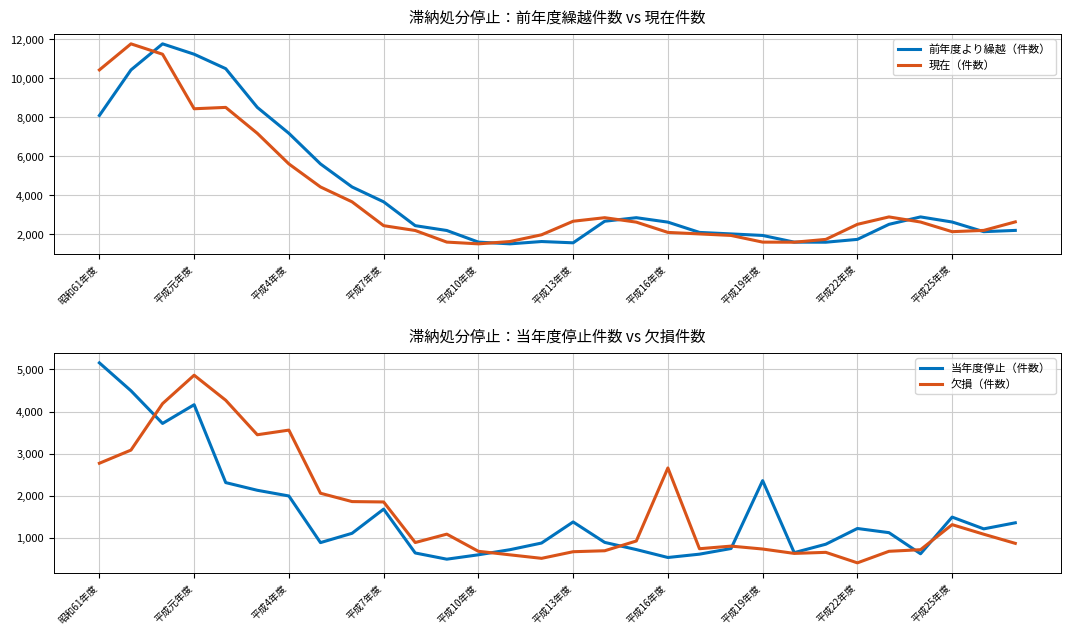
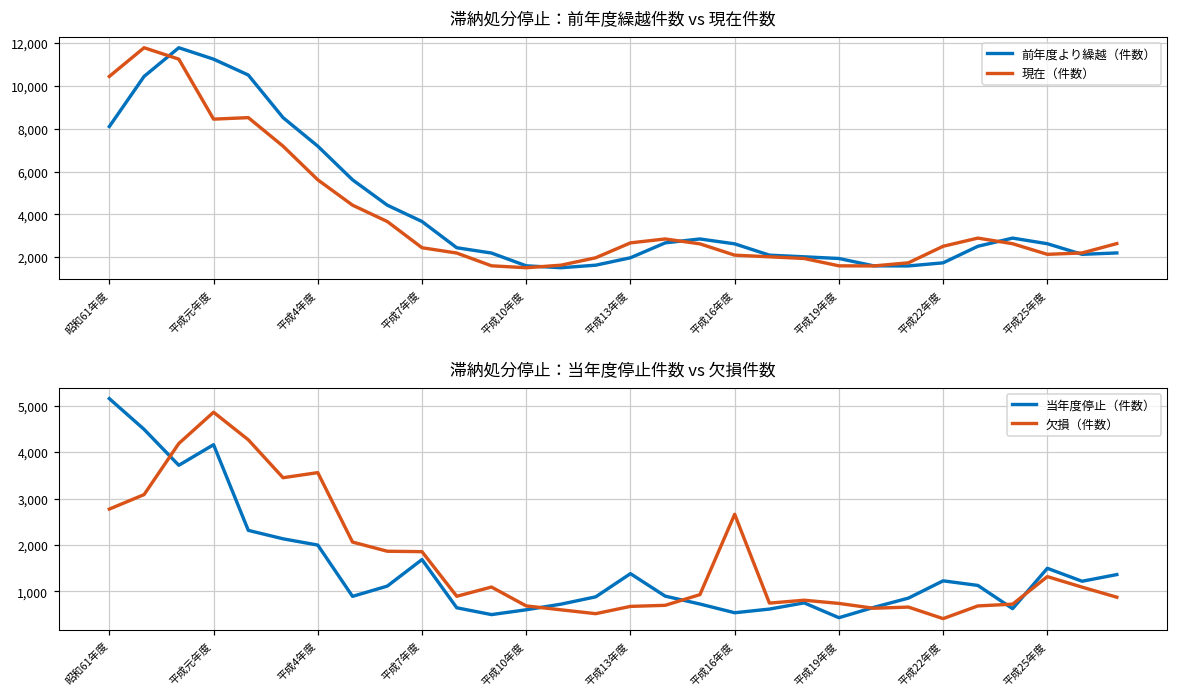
滞納処分停止：前年度繰越件数 vs 現在件数, 前年度より繰越（件数）, 平成13年度: 1,600 -> 2,000
滞納処分停止：当年度停止件数 vs 欠損件数, 当年度停止（件数）, 平成19年度: 2,400 -> 400
